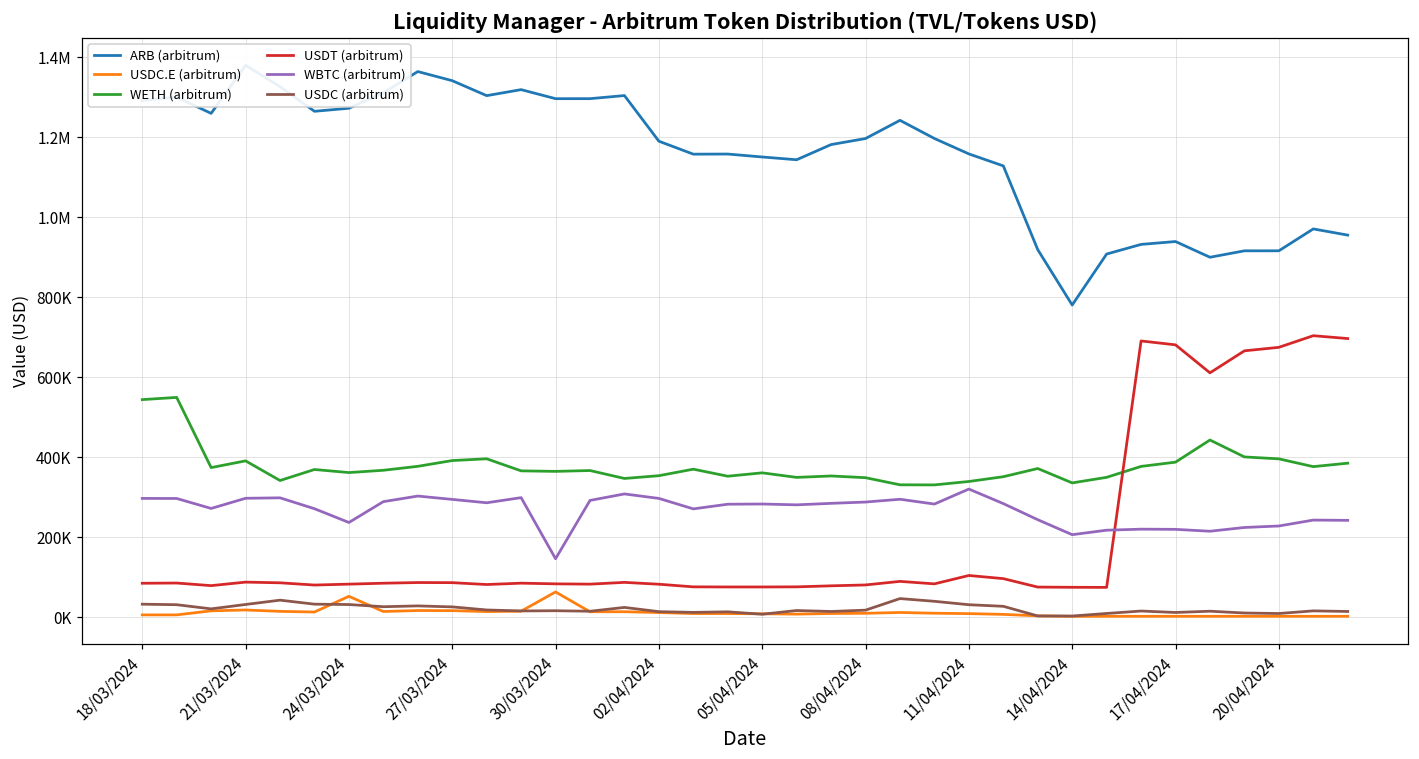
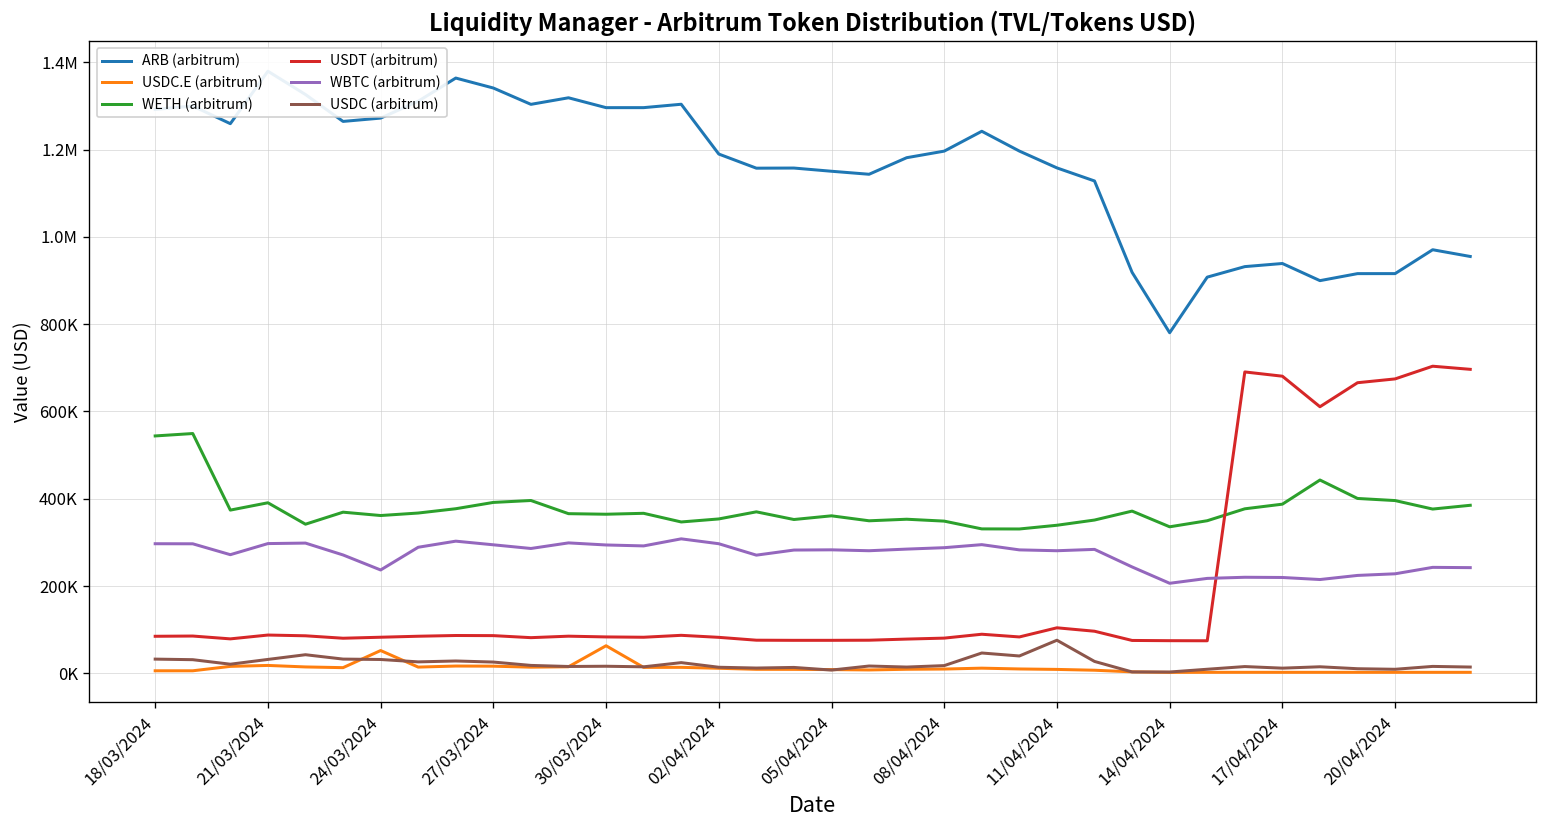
WBTC (arbitrum), 30/03/2024: 150000 -> 290000
WBTC (arbitrum), 11/04/2024: 320000 -> 280000
USDC (arbitrum), 11/04/2024: 30000 -> 80000
